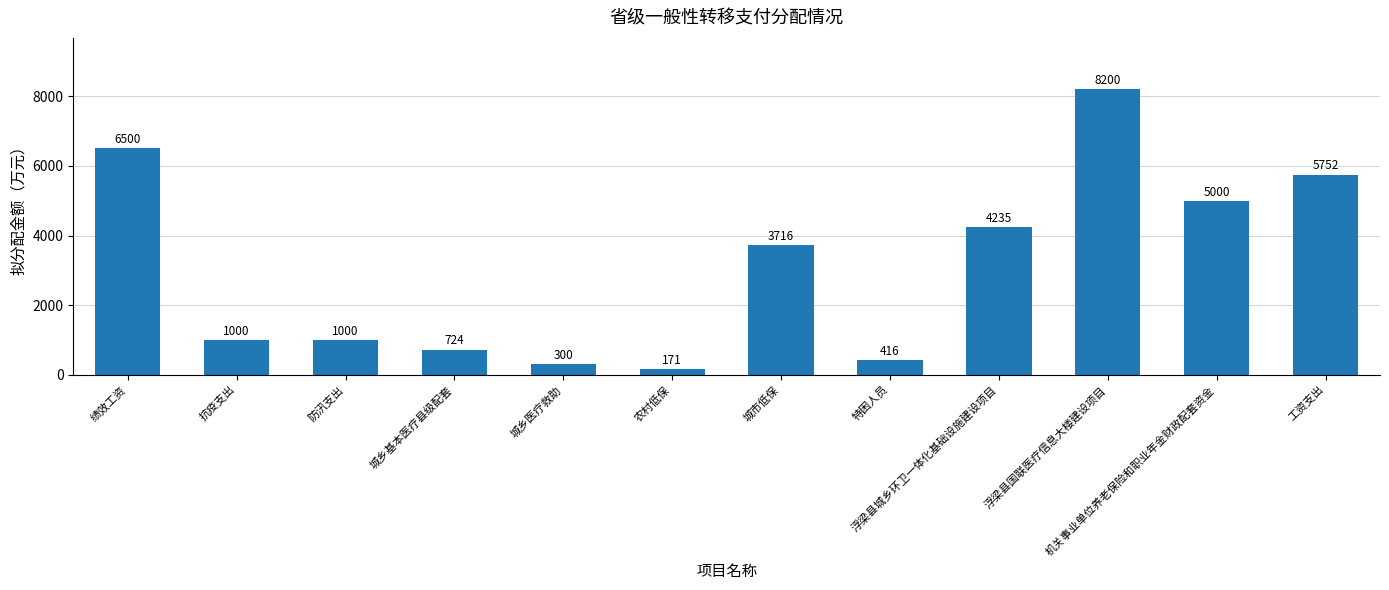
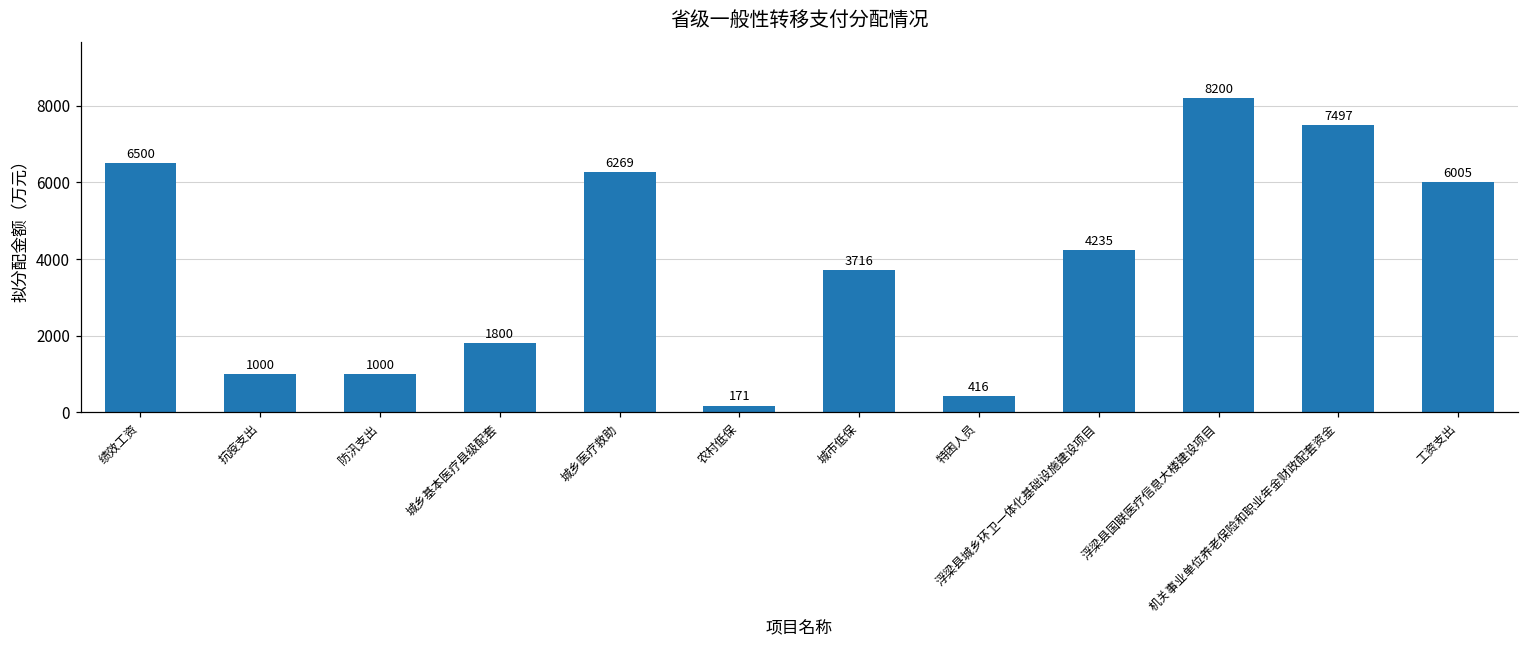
城乡基本医疗县级配套: 724 -> 1800
城乡医疗救助: 300 -> 6269
机关事业单位养老保险和职业年金财政配套资金: 5000 -> 7497
工资支出: 5752 -> 6005
